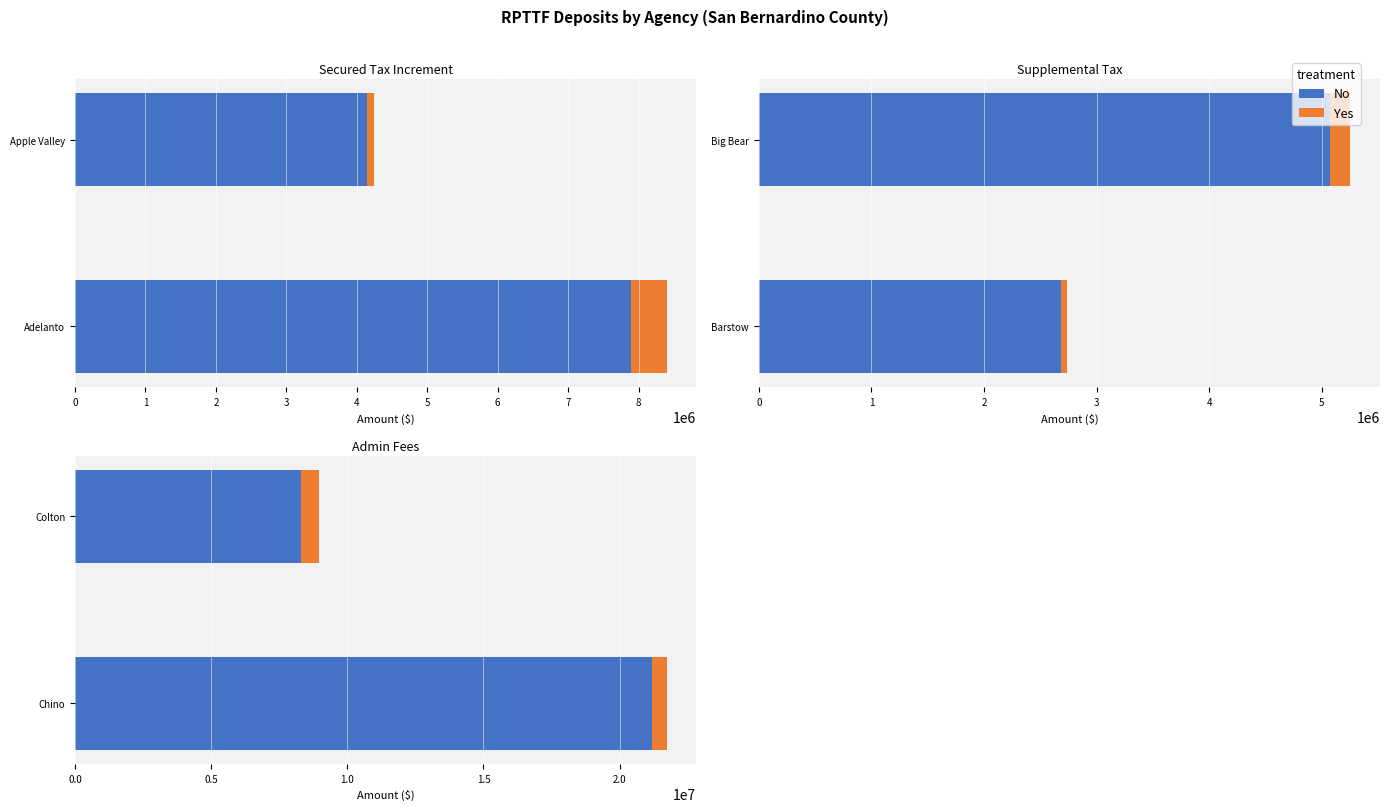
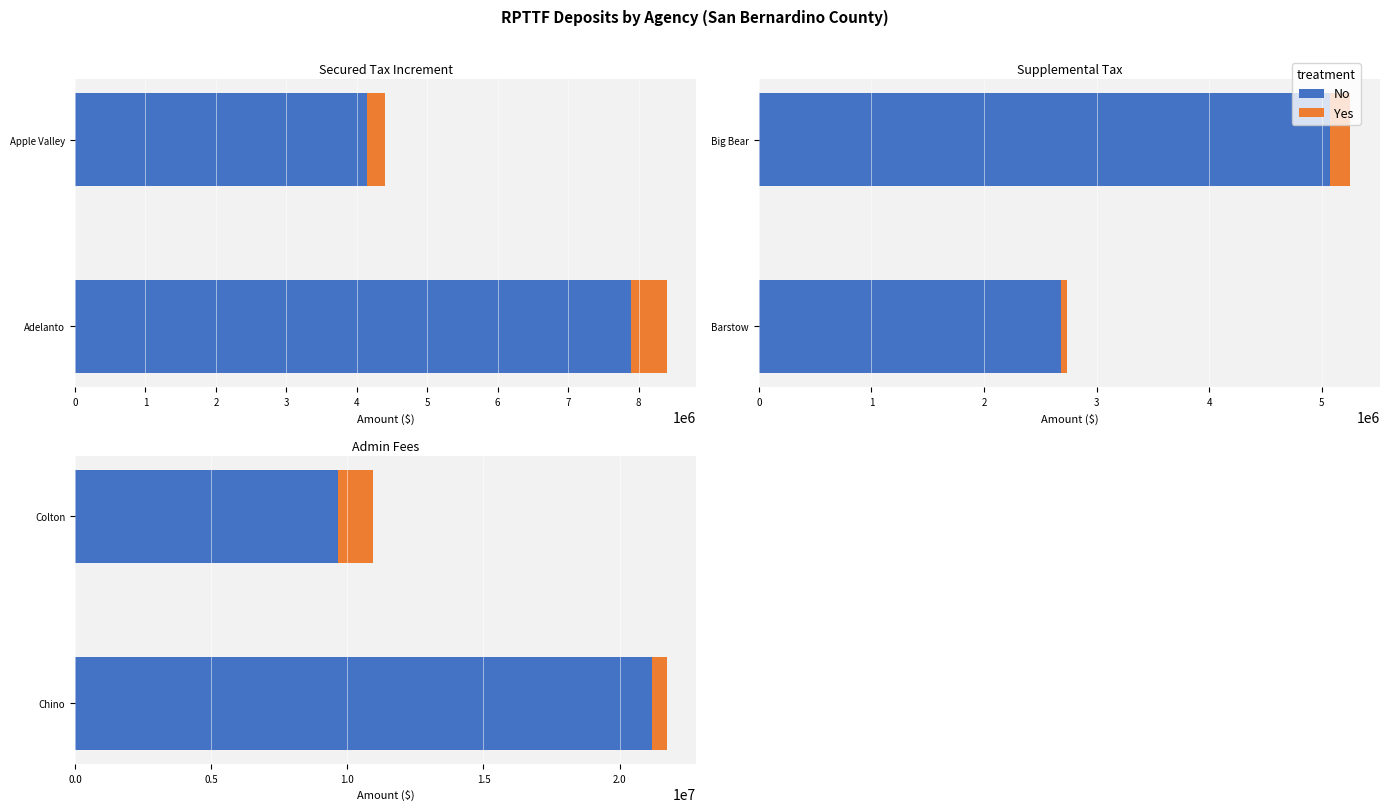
Secured Tax Increment, Yes, Apple Valley: 100000 -> 300000
Admin Fees, No, Colton: 8300000 -> 9600000
Admin Fees, Yes, Colton: 700000 -> 1300000
